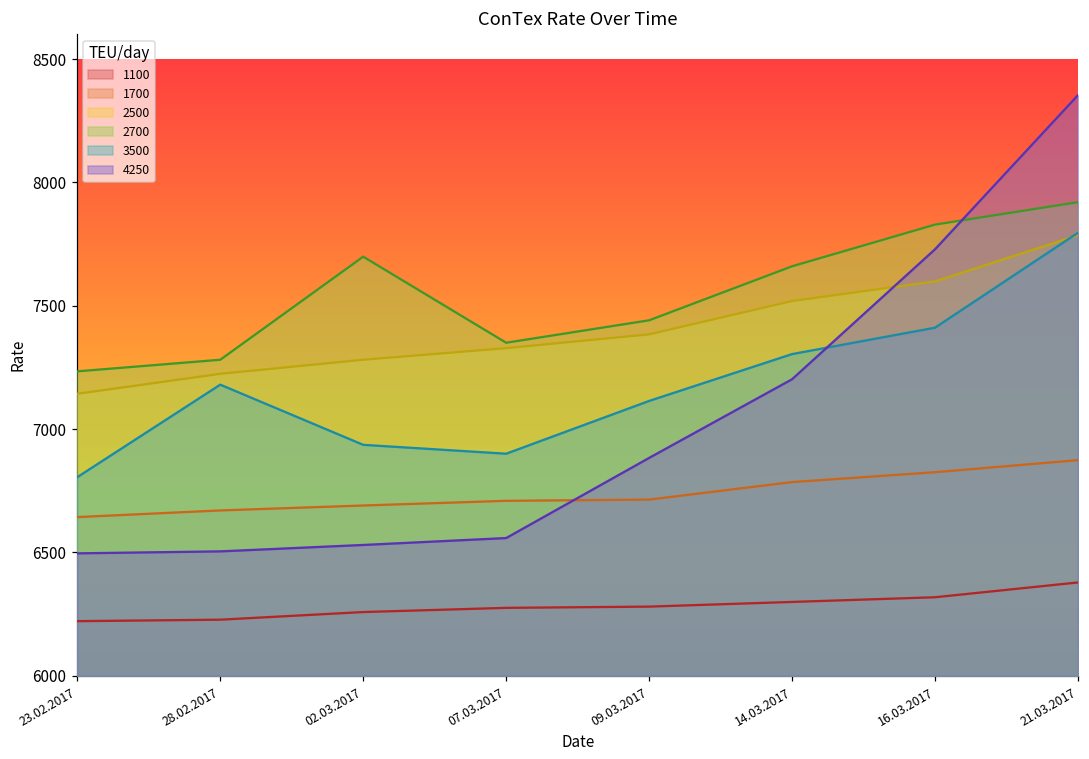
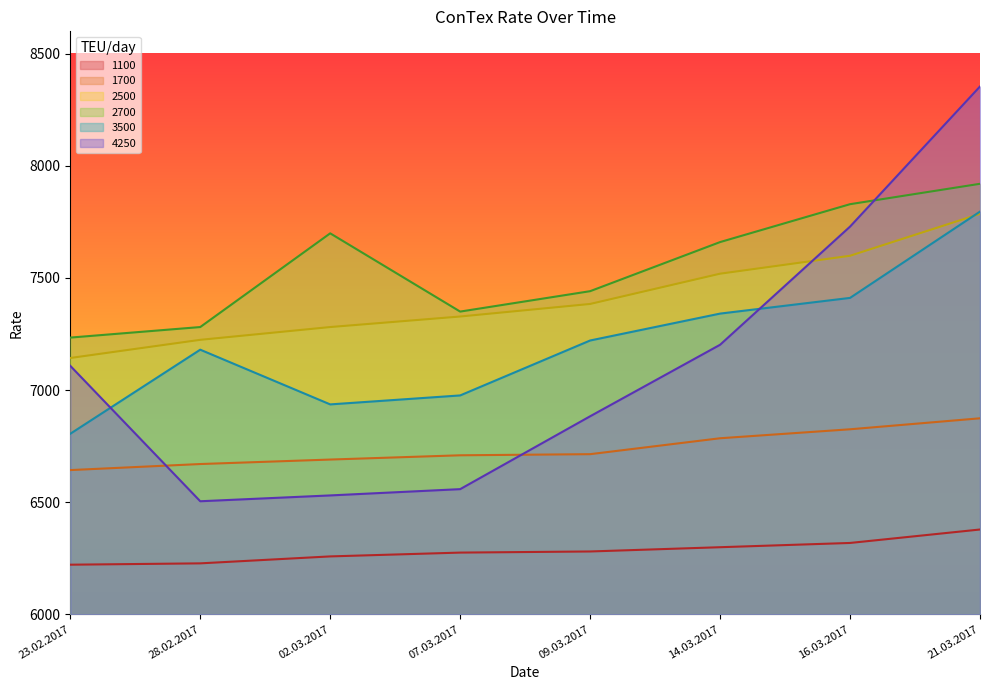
4250, 23.02.2017: 6500 -> 7110
3500, 07.03.2017: 6900 -> 6980
3500, 09.03.2017: 7110 -> 7220
3500, 14.03.2017: 7300 -> 7340
